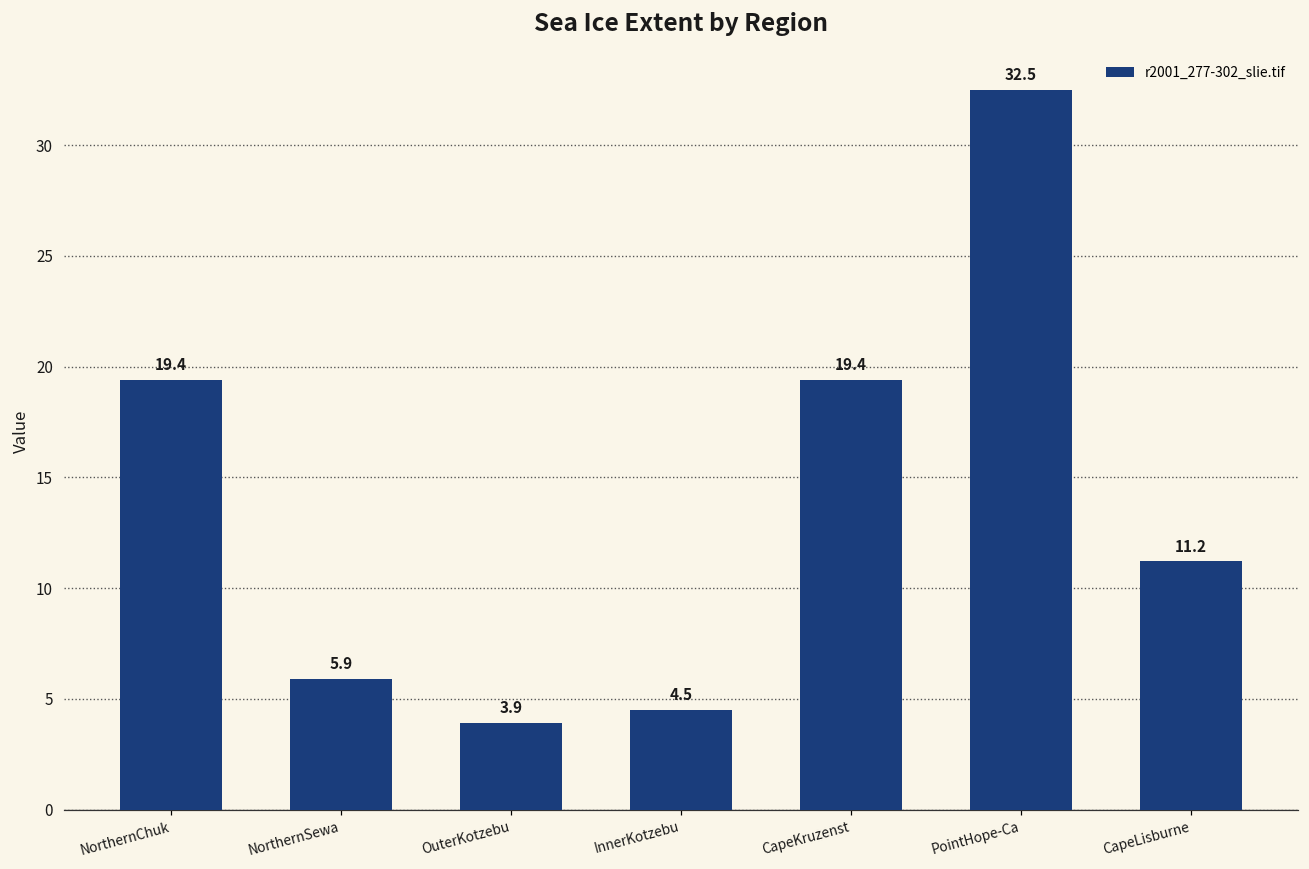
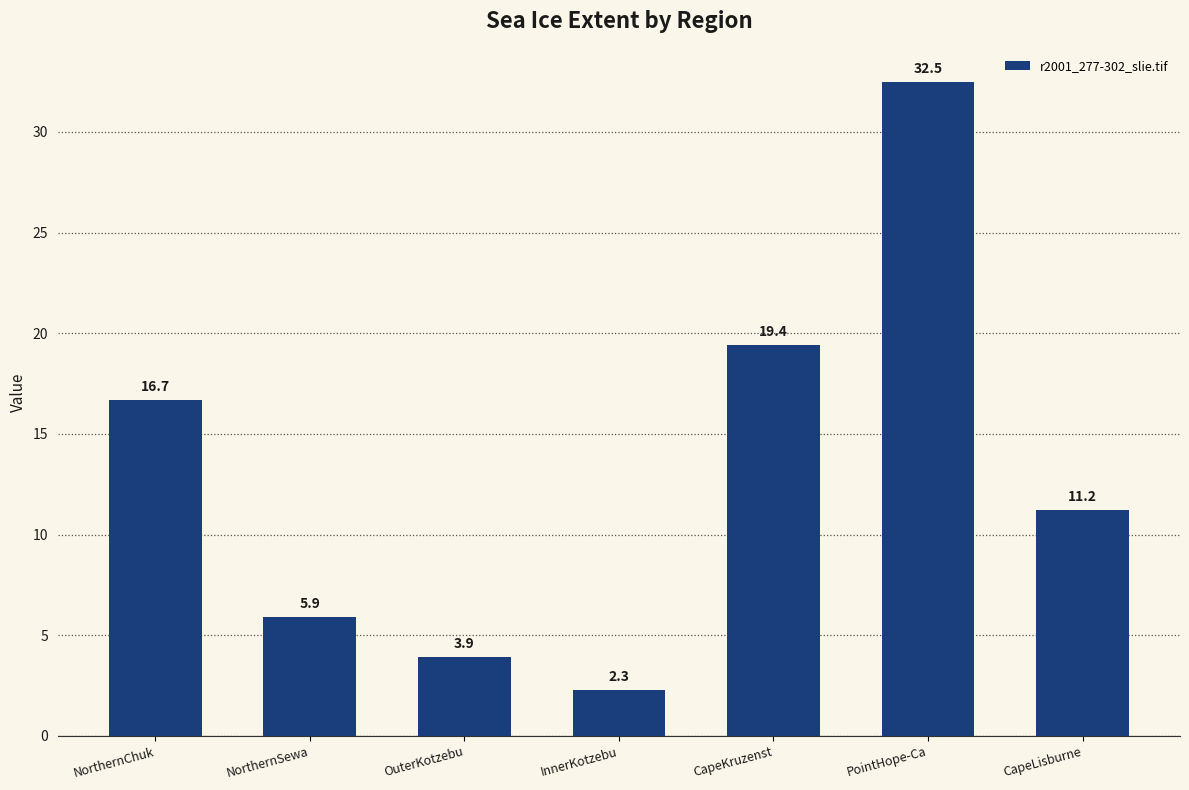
NorthernChuk: 19.4 -> 16.7
InnerKotzebu: 4.5 -> 2.3
